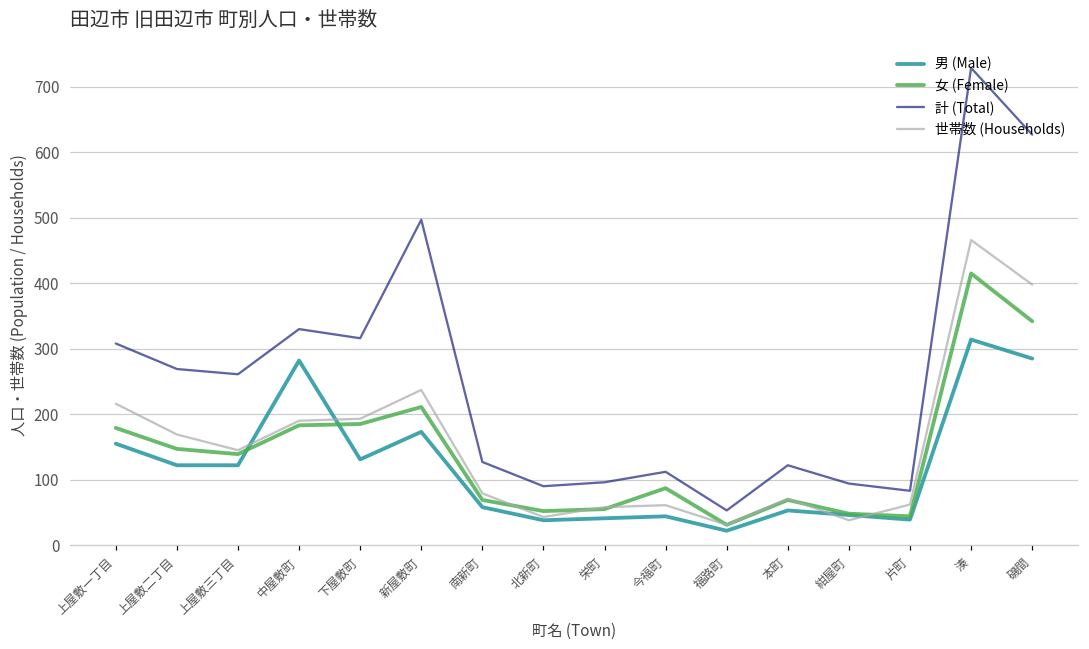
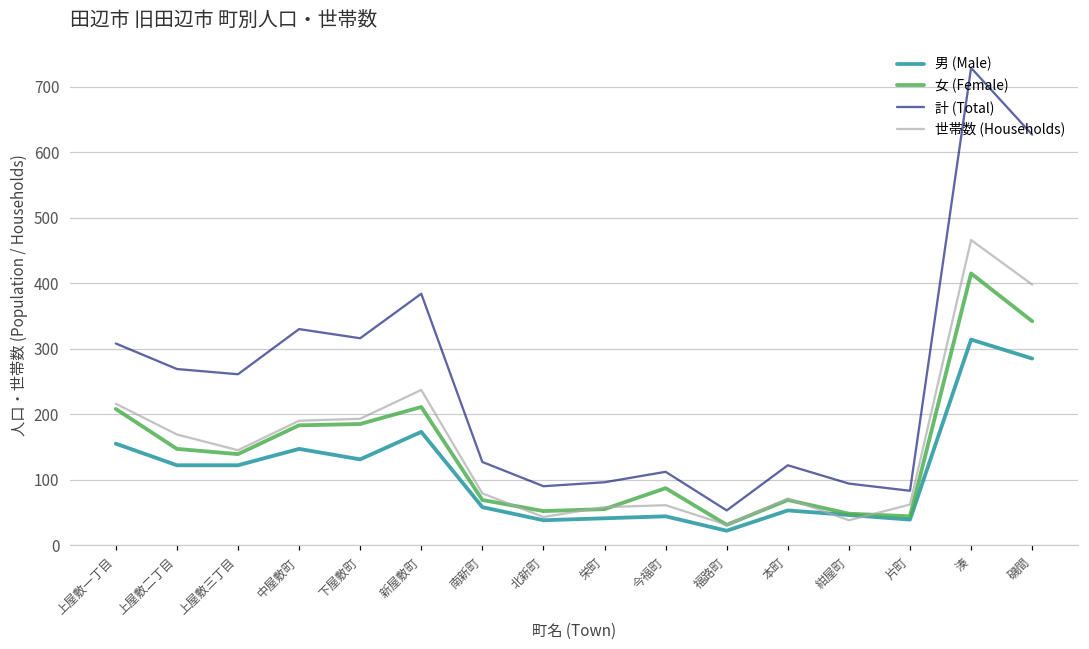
女 (Female), 上屋敷一丁目: 180 -> 210
男 (Male), 中屋敷町: 280 -> 150
計 (Total), 新屋敷町: 500 -> 380
